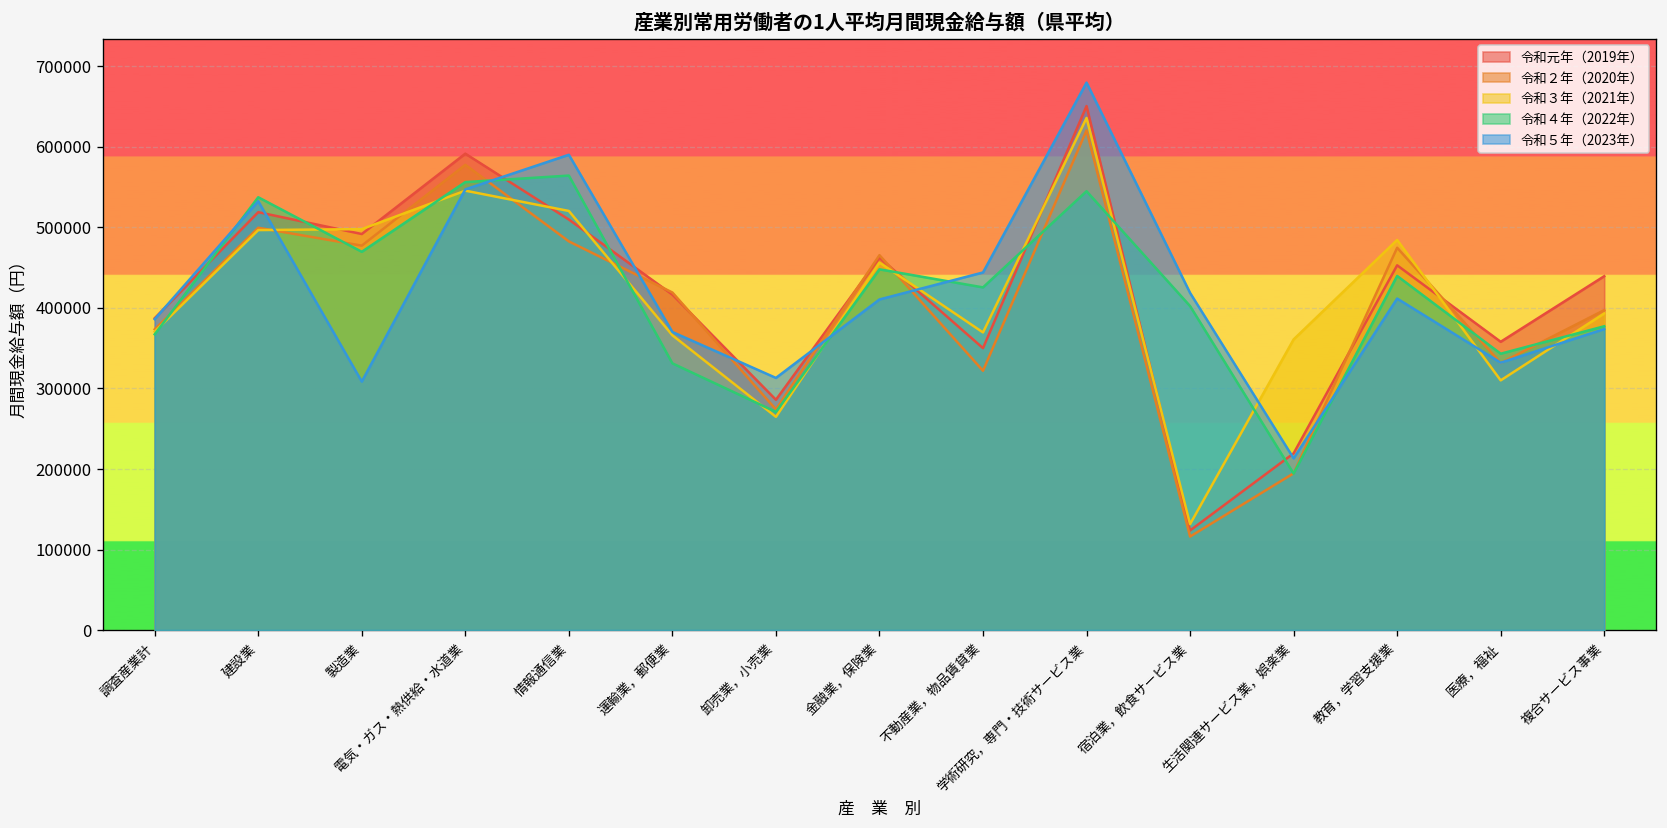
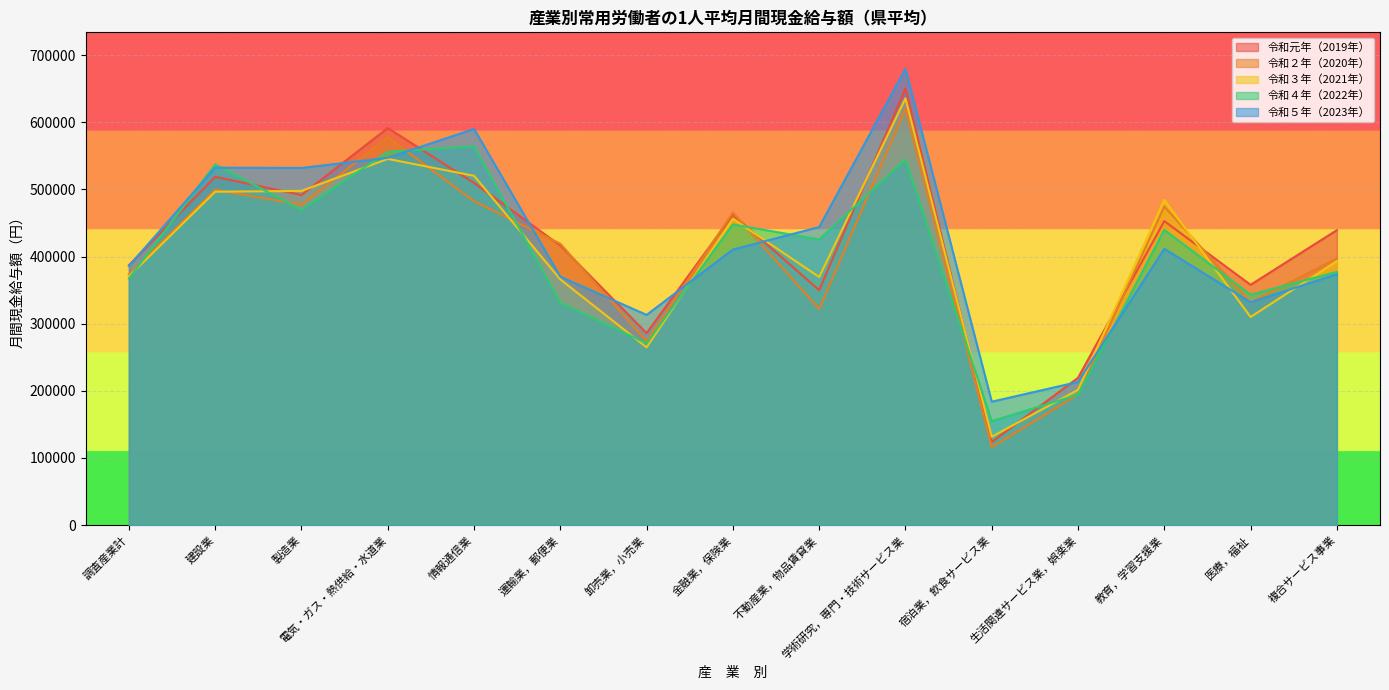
令和５年（2023年）, 製造業: 310000 -> 530000
令和４年（2022年）, 宿泊業，飲食サービス業: 400000 -> 150000
令和５年（2023年）, 宿泊業，飲食サービス業: 420000 -> 180000
令和３年（2021年）, 生活関連サービス業，娯楽業: 360000 -> 200000
